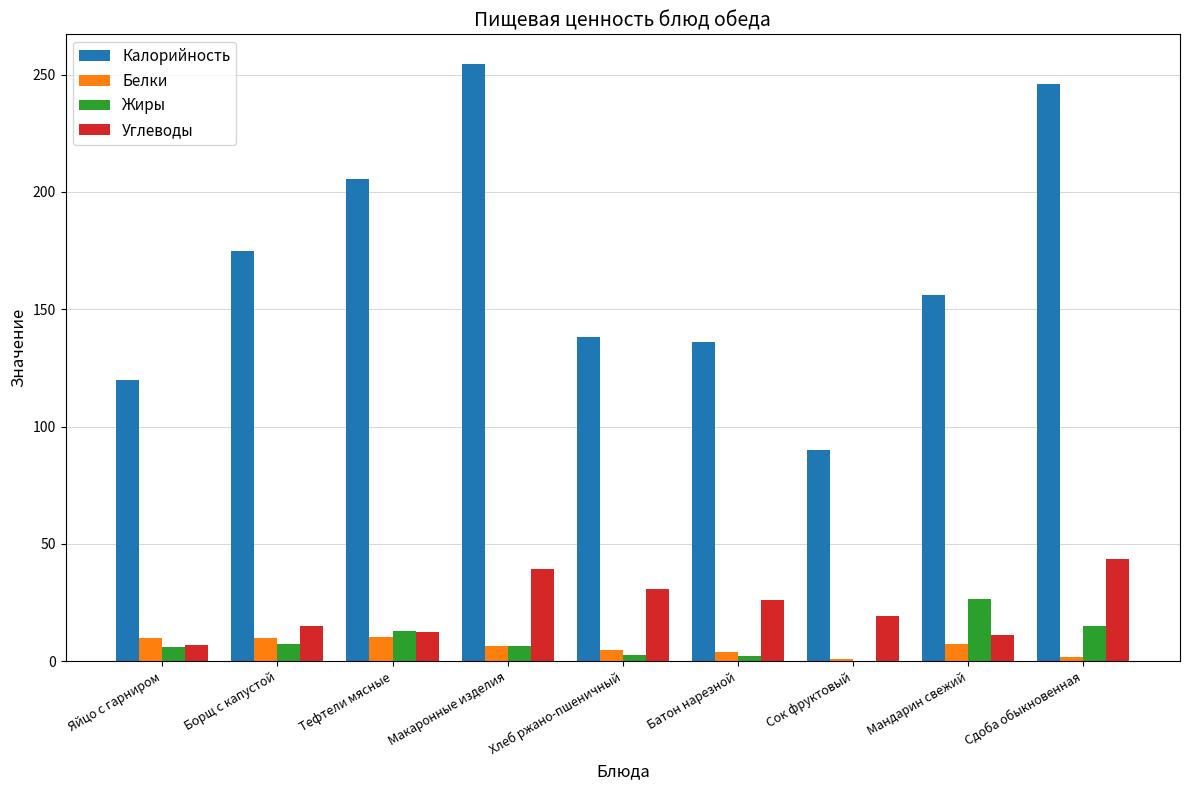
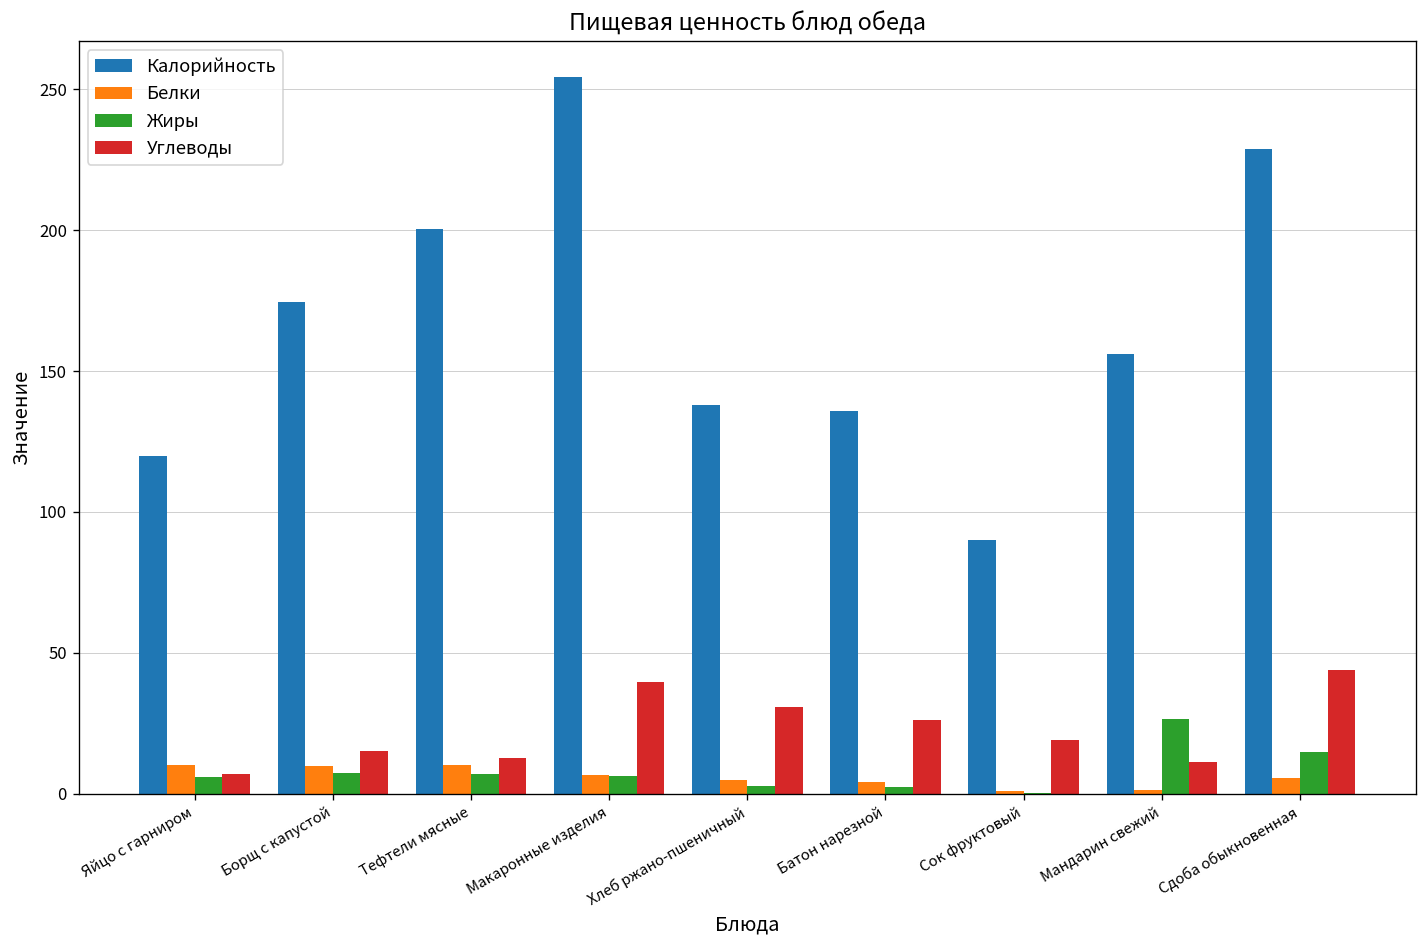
Калорийность, Тефтели мясные: 205 -> 200
Жиры, Тефтели мясные: 13 -> 7
Белки, Мандарин свежий: 8 -> 1
Калорийность, Сдоба обыкновенная: 246 -> 229
Белки, Сдоба обыкновенная: 2 -> 6
